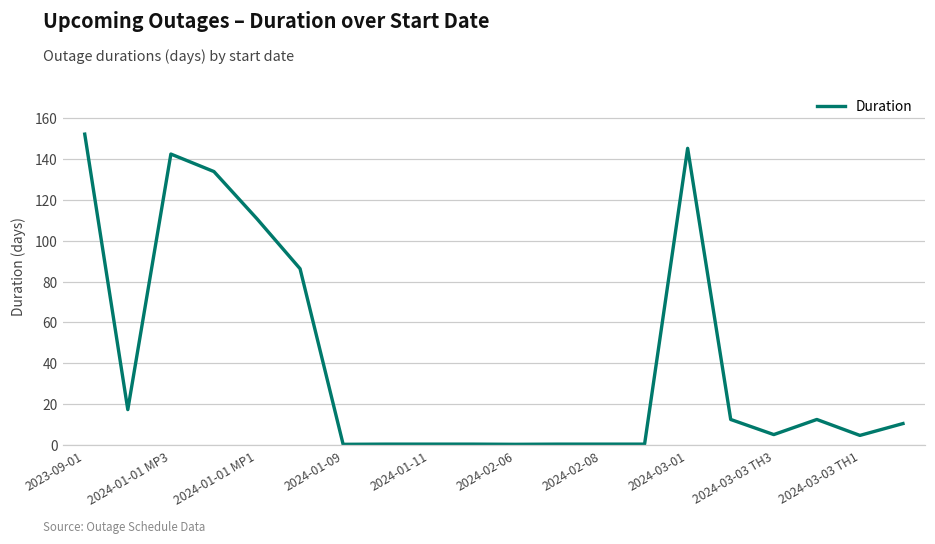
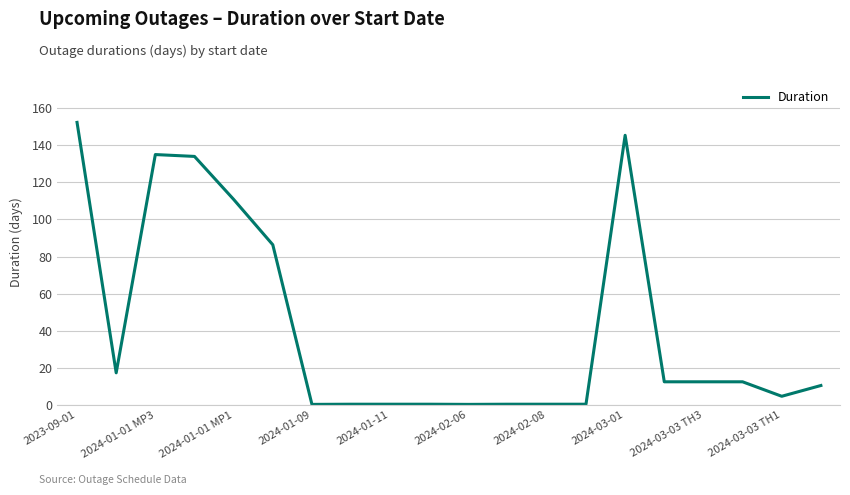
2024-01-01 MP3: 142 -> 135
2024-03-03 TH3: 5 -> 13
